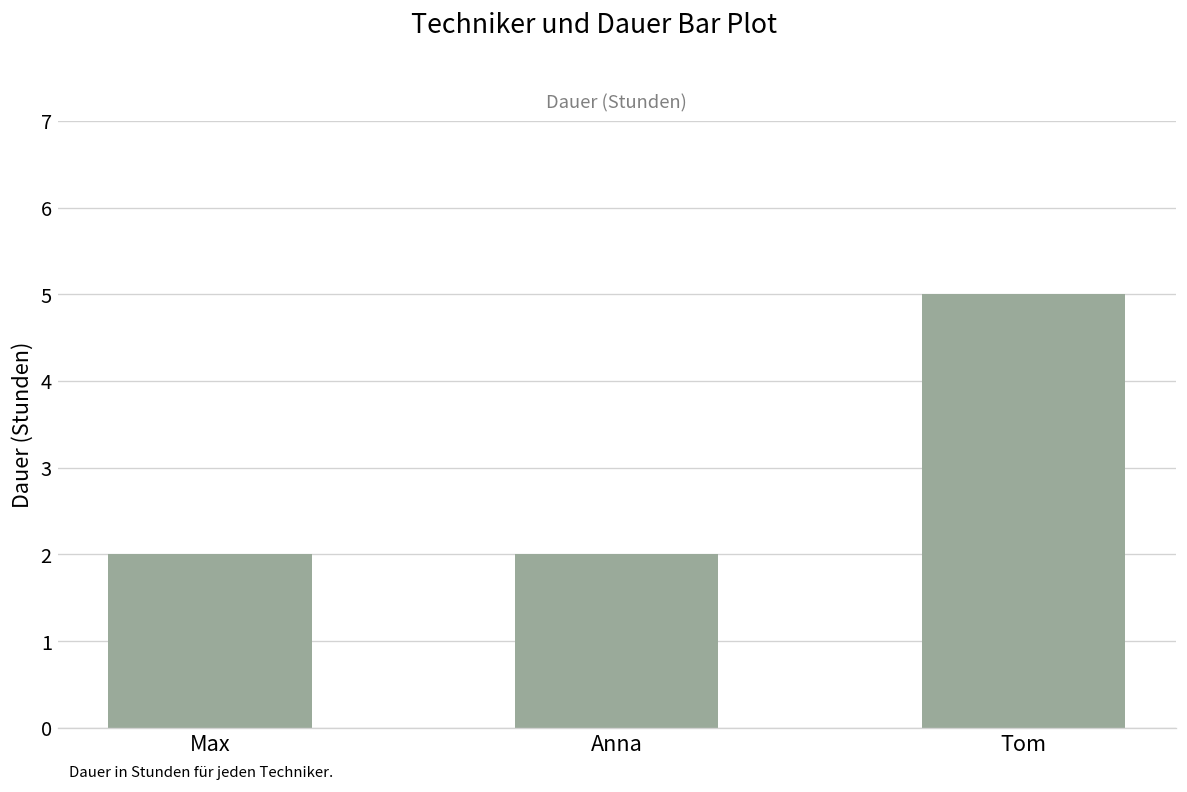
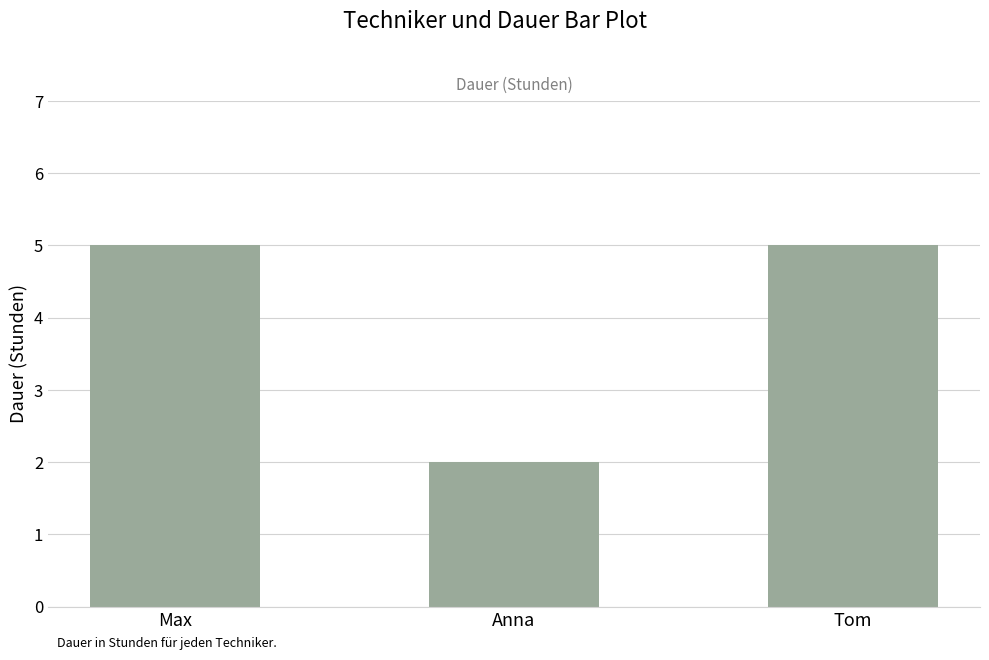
Max: 2 -> 5
